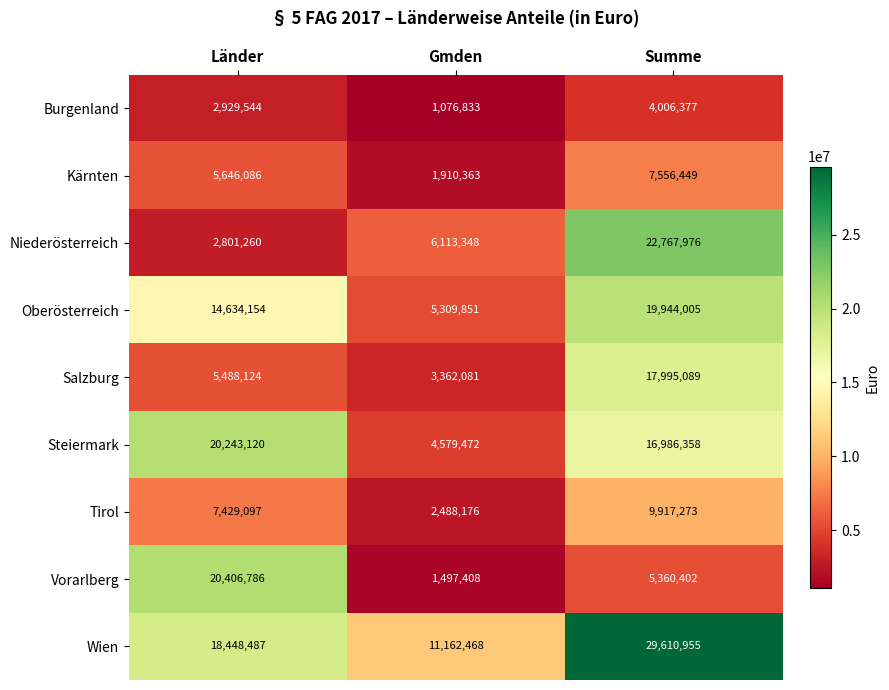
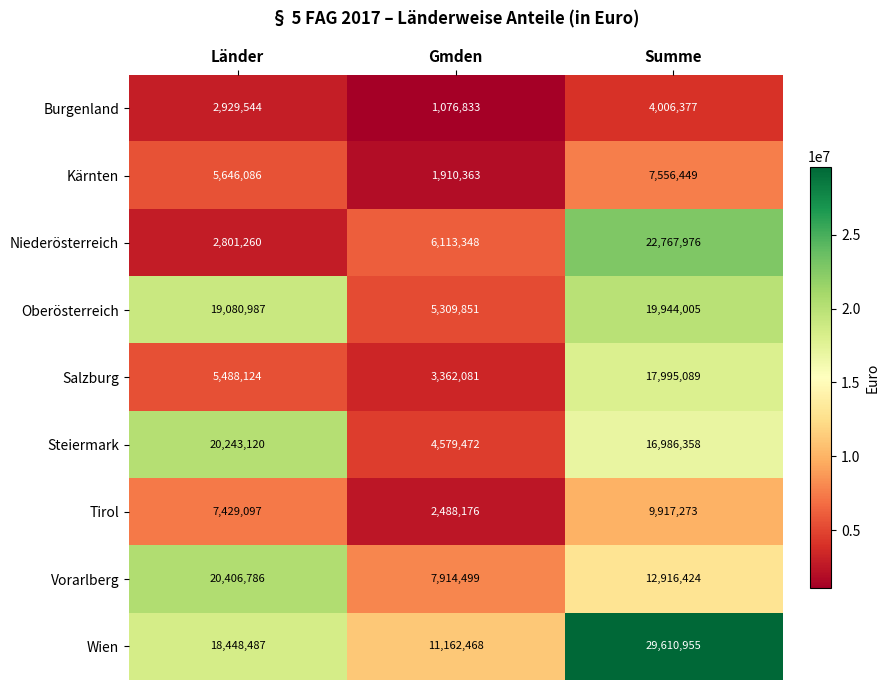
Oberösterreich, Länder: 14,634,154 -> 19,080,987
Vorarlberg, Gmden: 1,497,408 -> 7,914,499
Vorarlberg, Summe: 5,360,402 -> 12,916,424
